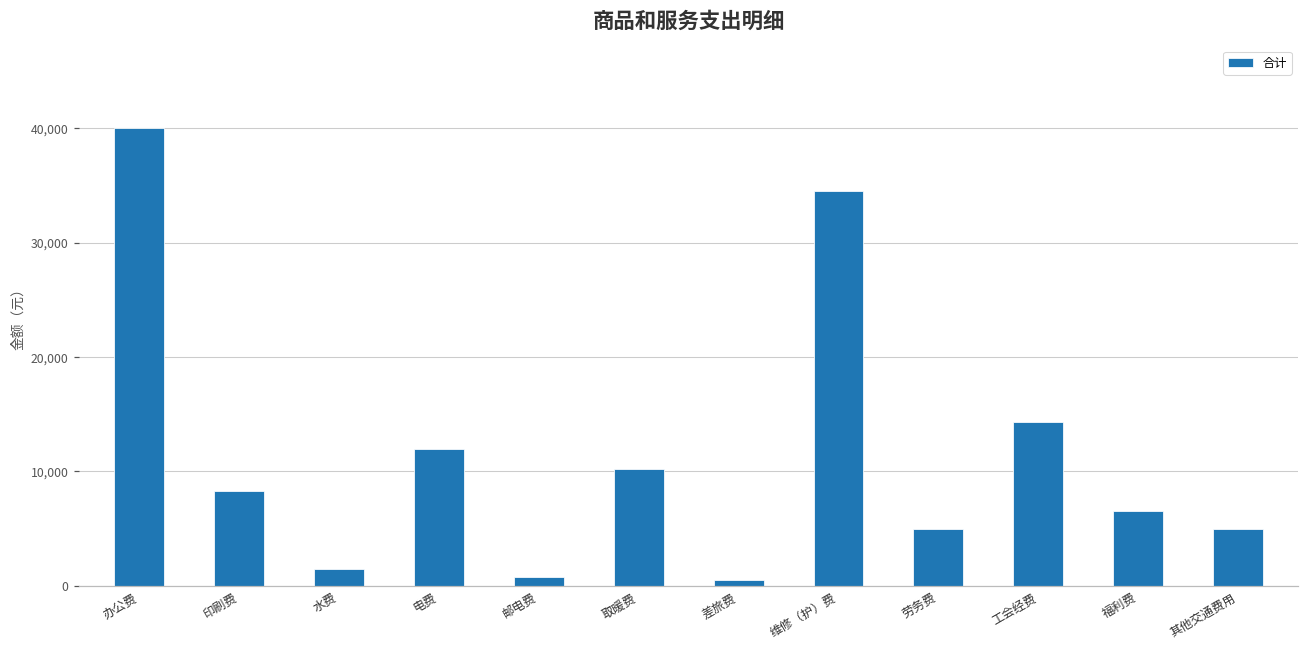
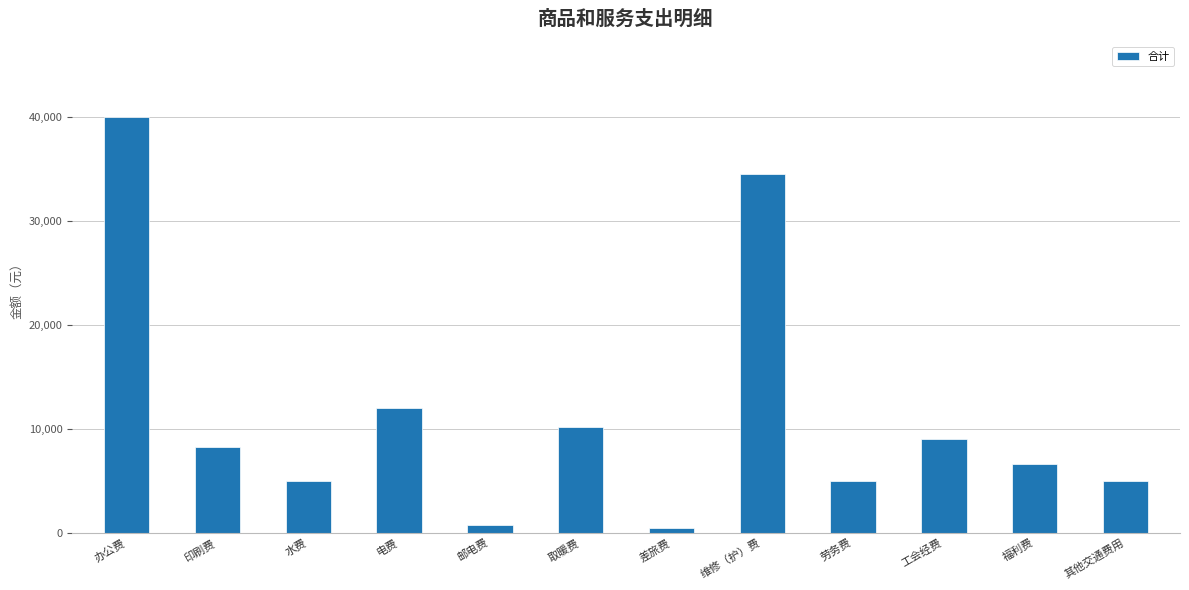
水费: 1,500 -> 5,000
工会经费: 14,300 -> 9,000
